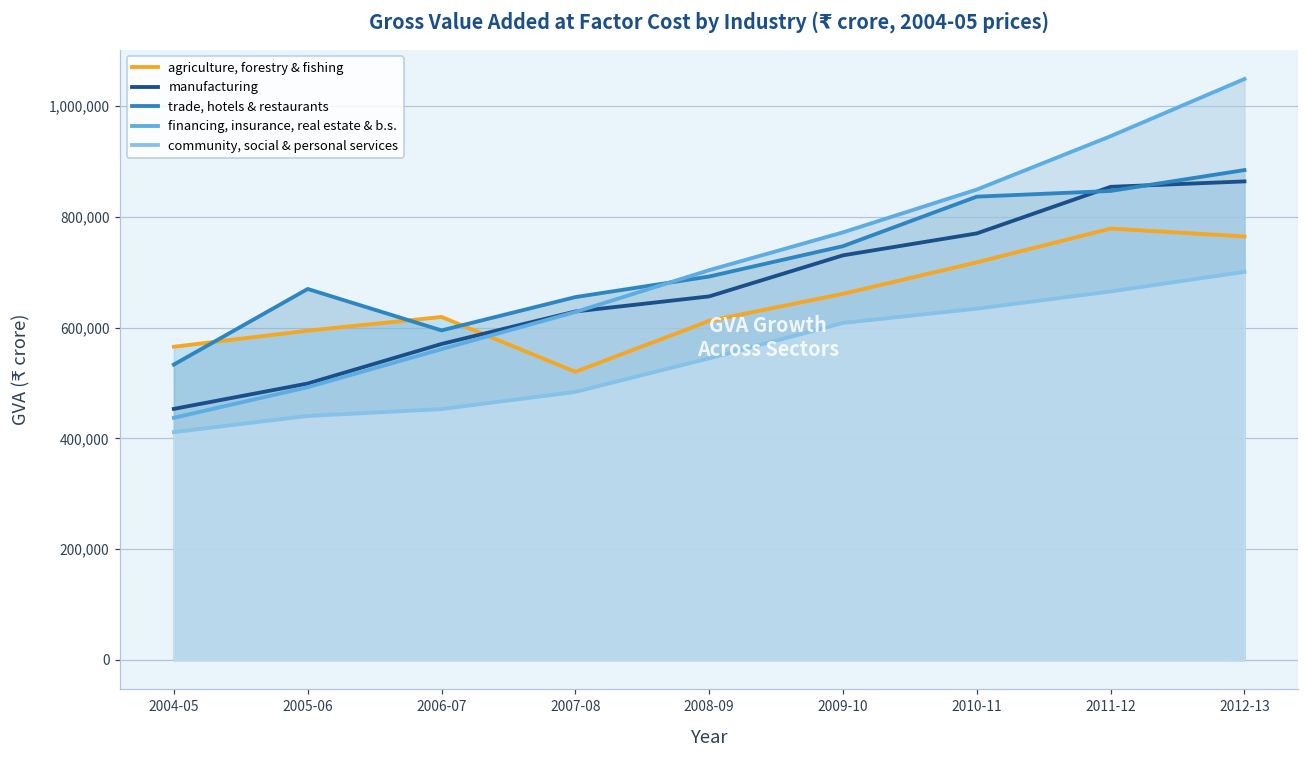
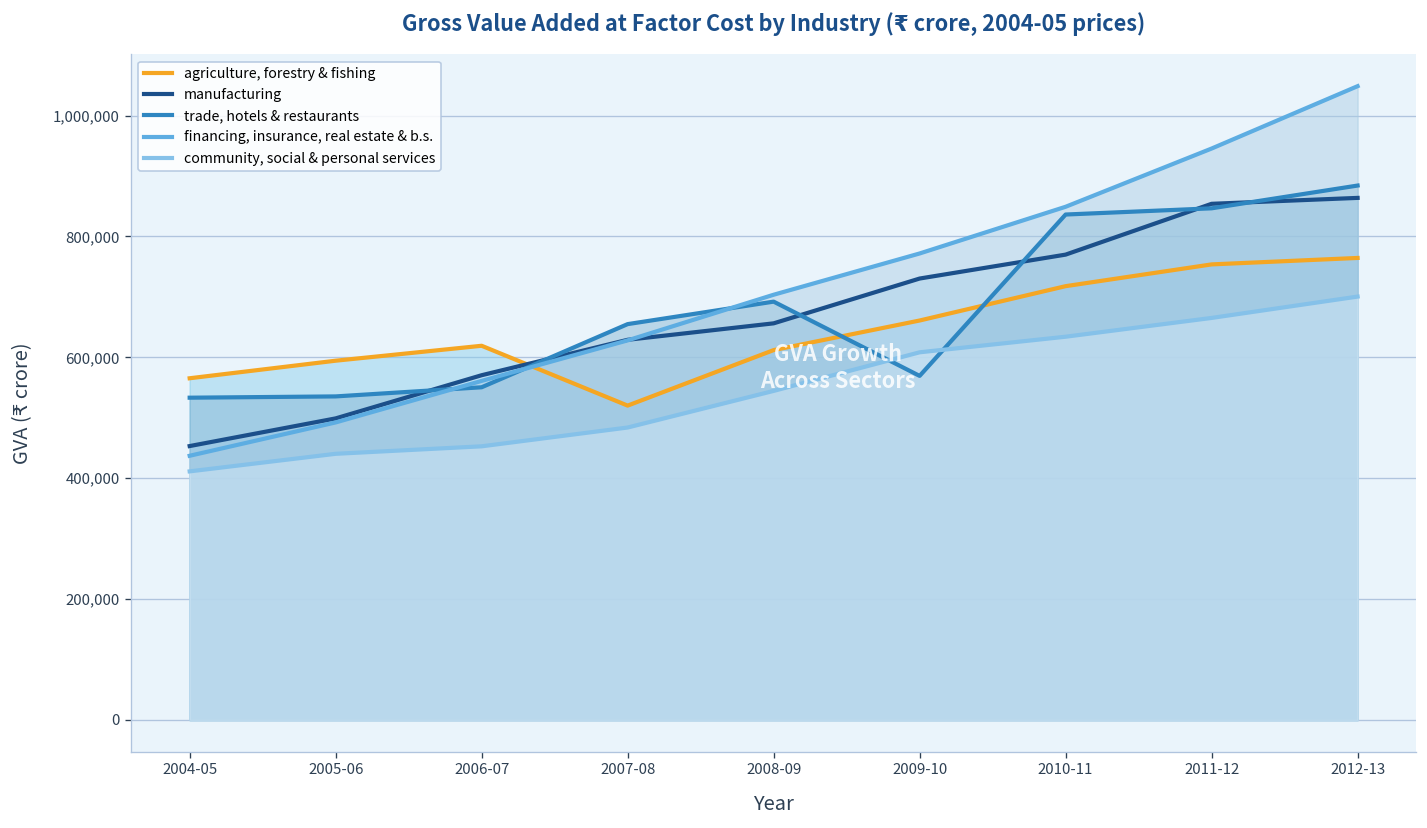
trade, hotels & restaurants, 2005-06: 670,000 -> 540,000
trade, hotels & restaurants, 2006-07: 590,000 -> 550,000
trade, hotels & restaurants, 2009-10: 750,000 -> 570,000
agriculture, forestry & fishing, 2011-12: 780,000 -> 750,000
